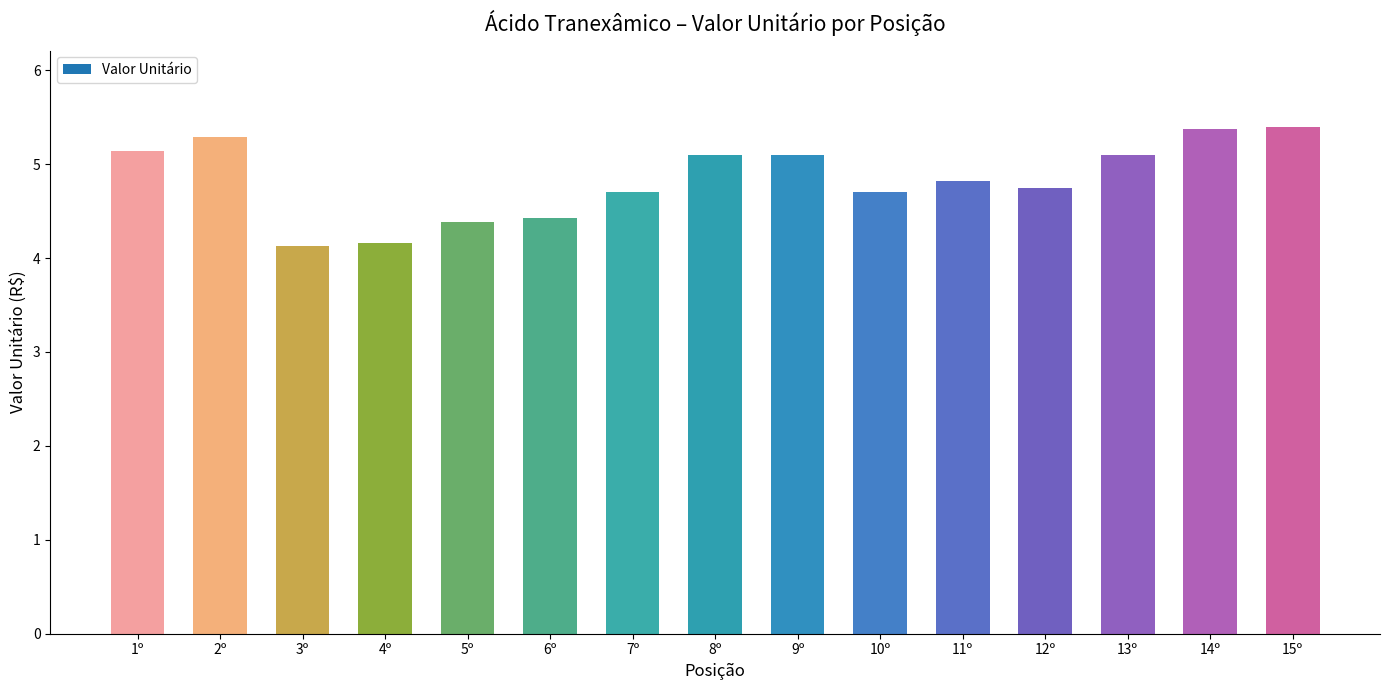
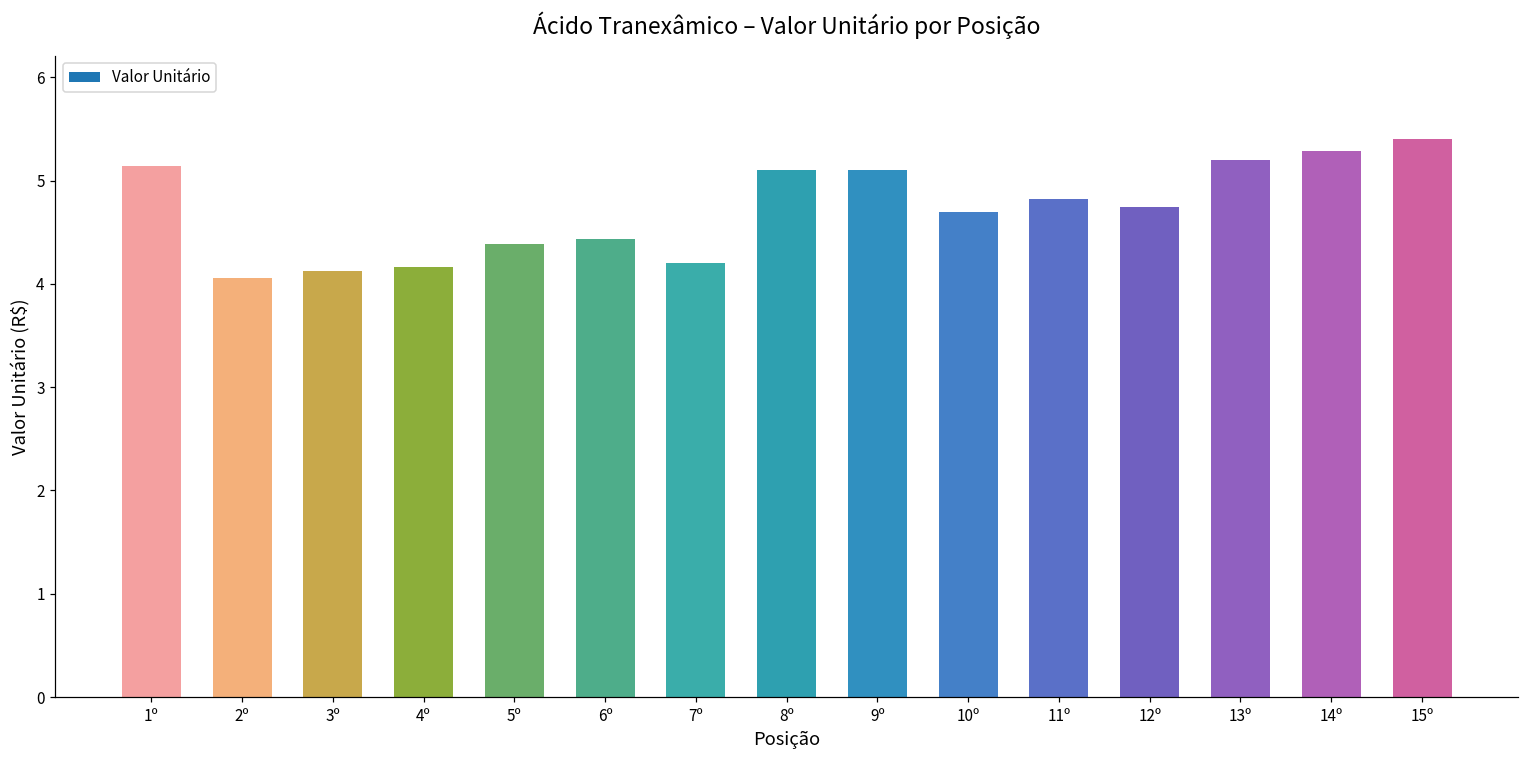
2º: 5.3 -> 4.1
7º: 4.7 -> 4.2
13º: 5.1 -> 5.2
14º: 5.4 -> 5.3
